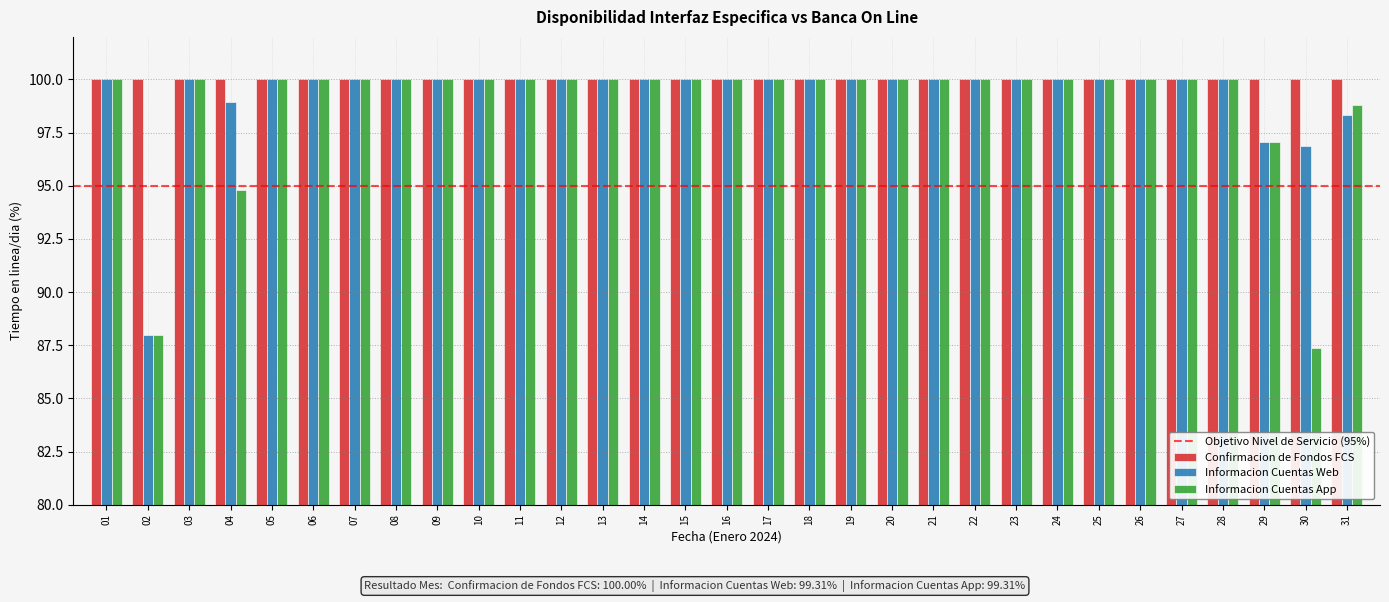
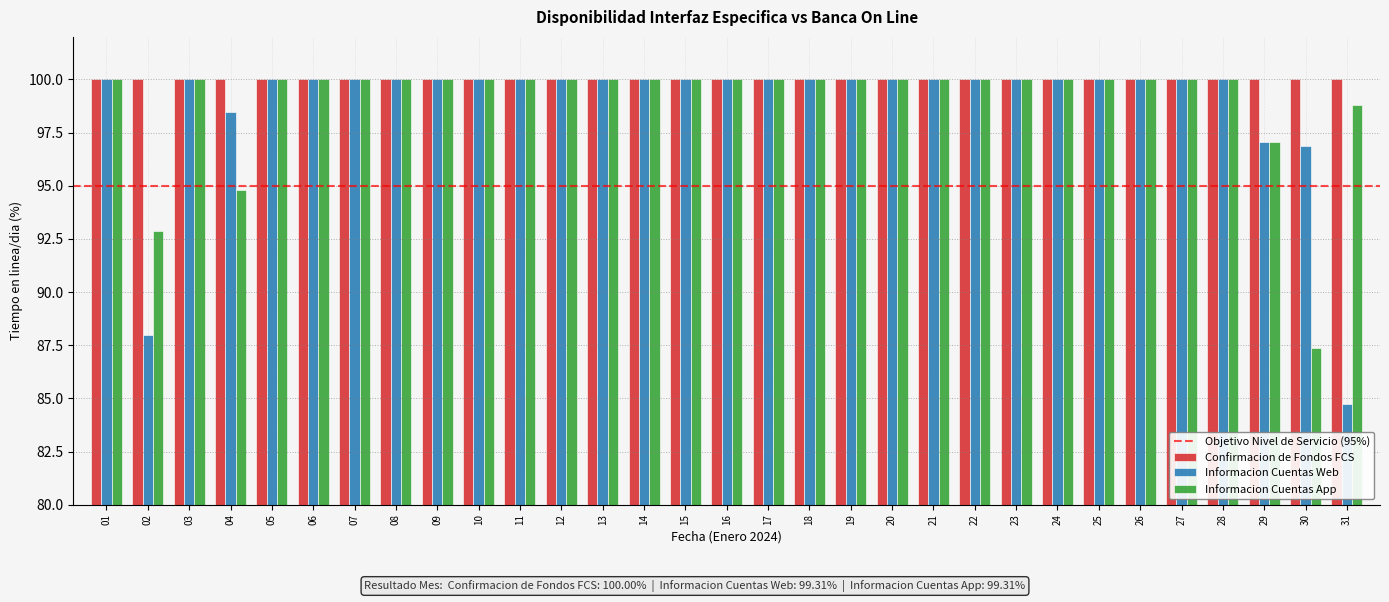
Informacion Cuentas App, 02: 88.0 -> 92.9
Informacion Cuentas Web, 04: 98.9 -> 98.5
Informacion Cuentas Web, 31: 98.4 -> 84.7
